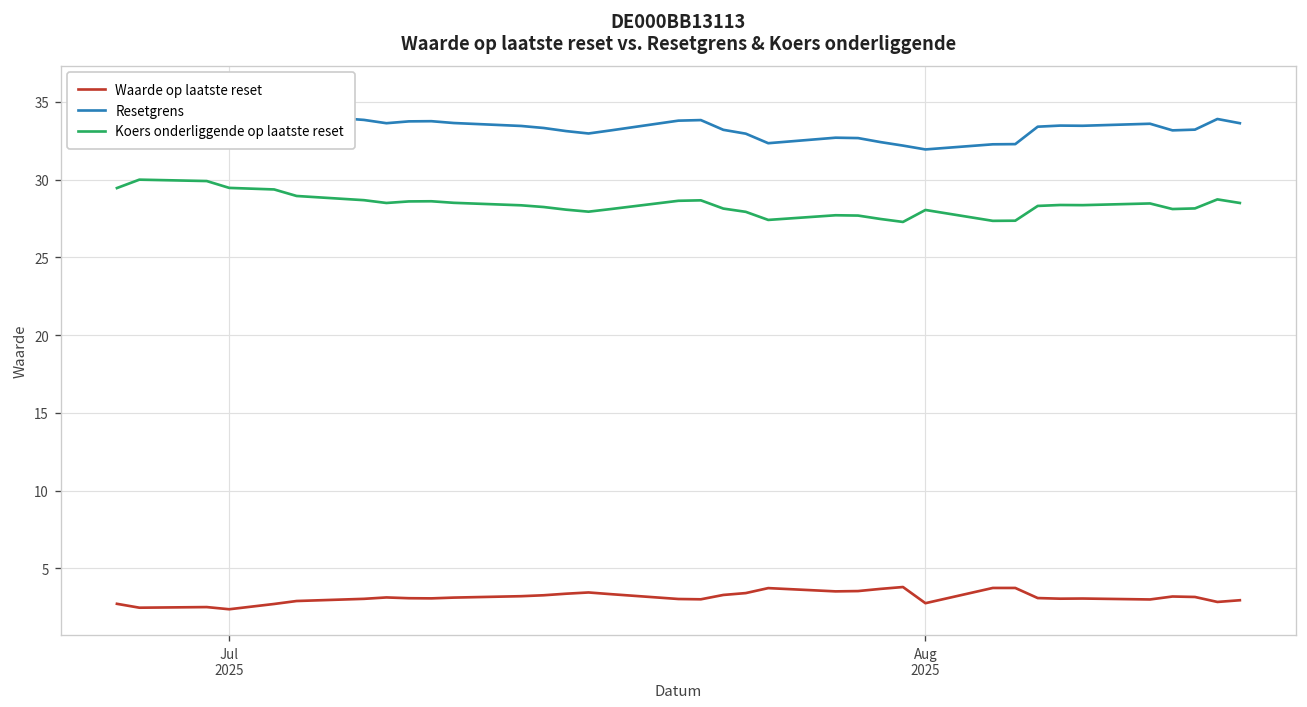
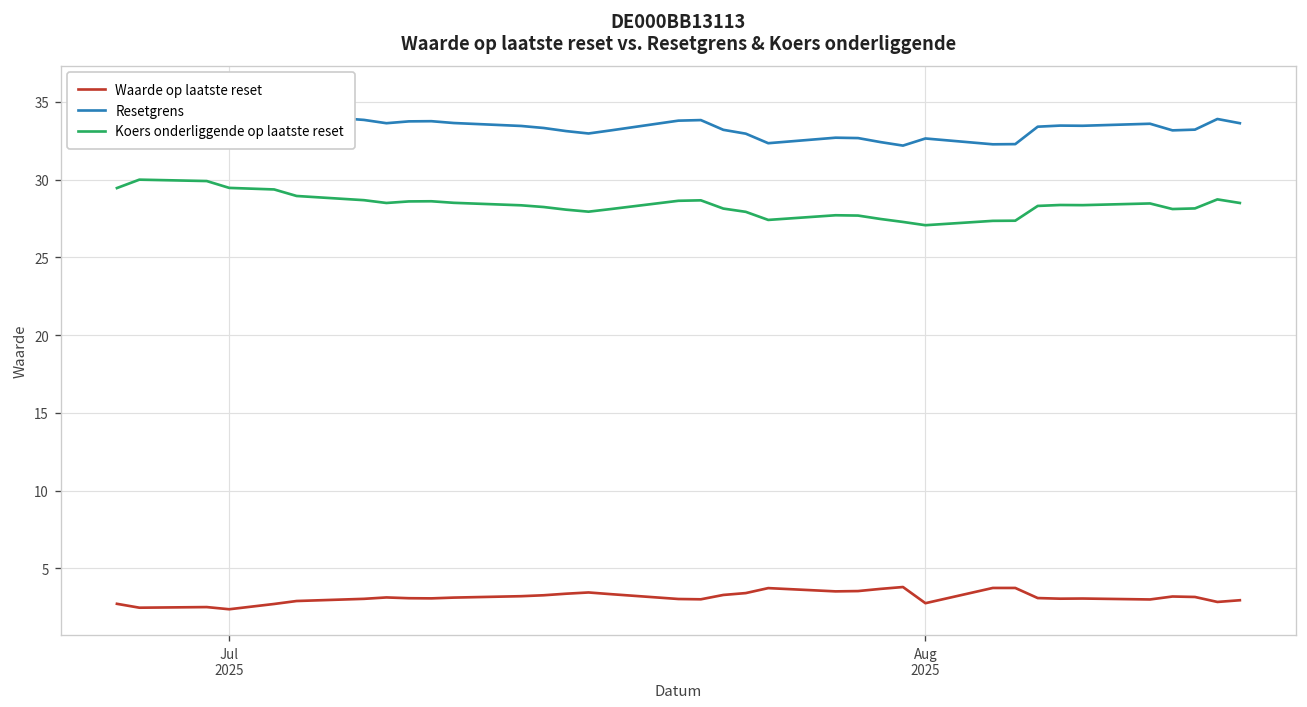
Resetgrens, Aug 2025: 31.9 -> 32.6
Koers onderliggende op laatste reset, Aug 2025: 28.1 -> 27.1
